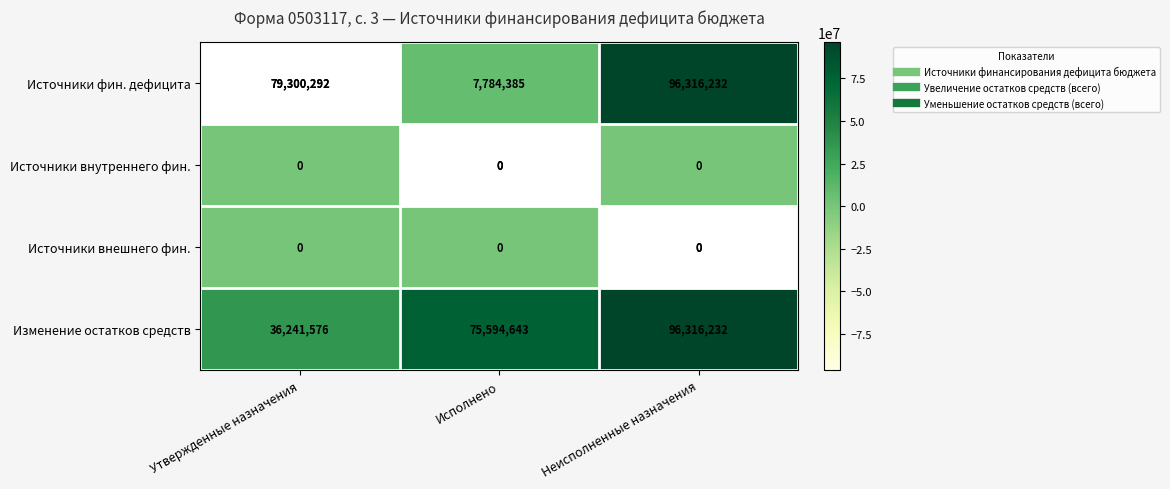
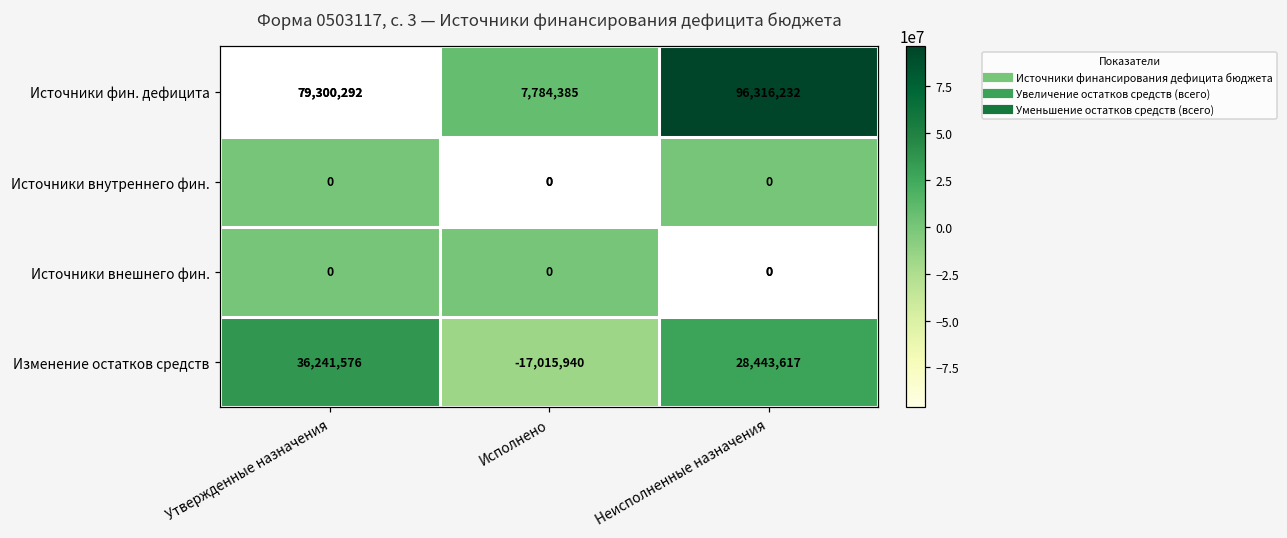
Изменение остатков средств, Исполнено: 75,594,643 -> -17,015,940
Изменение остатков средств, Неисполненные назначения: 96,316,232 -> 28,443,617
